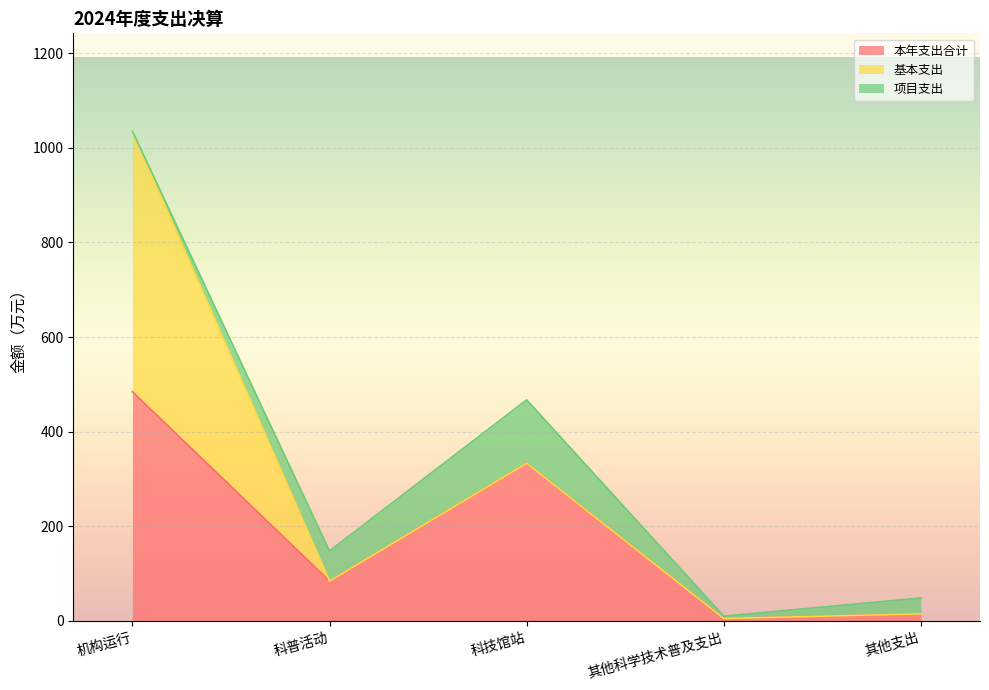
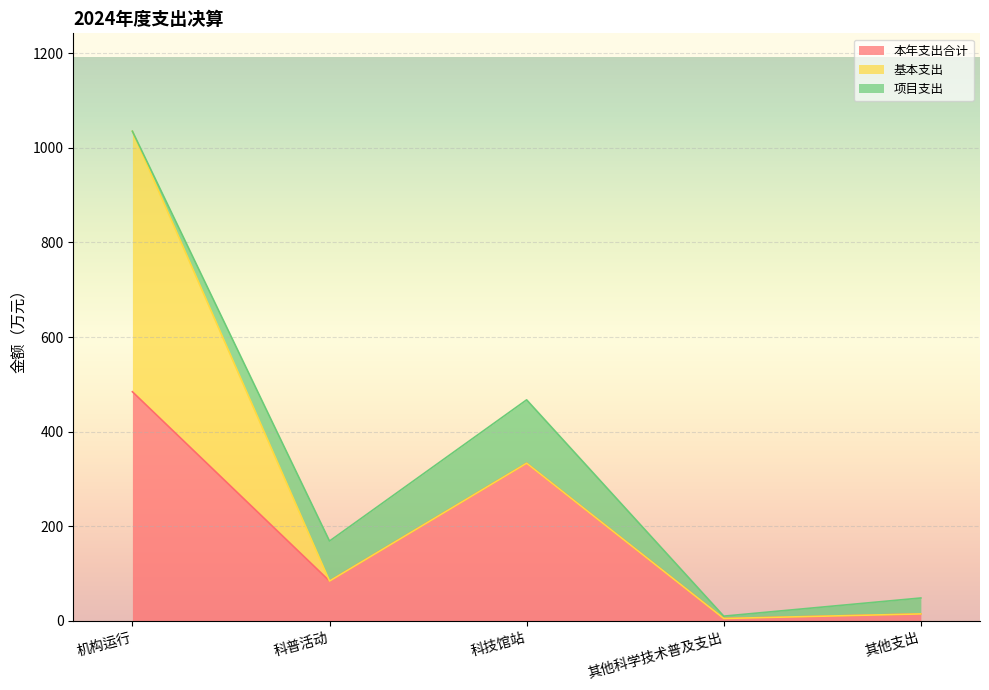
项目支出, 科普活动: 60 -> 80
